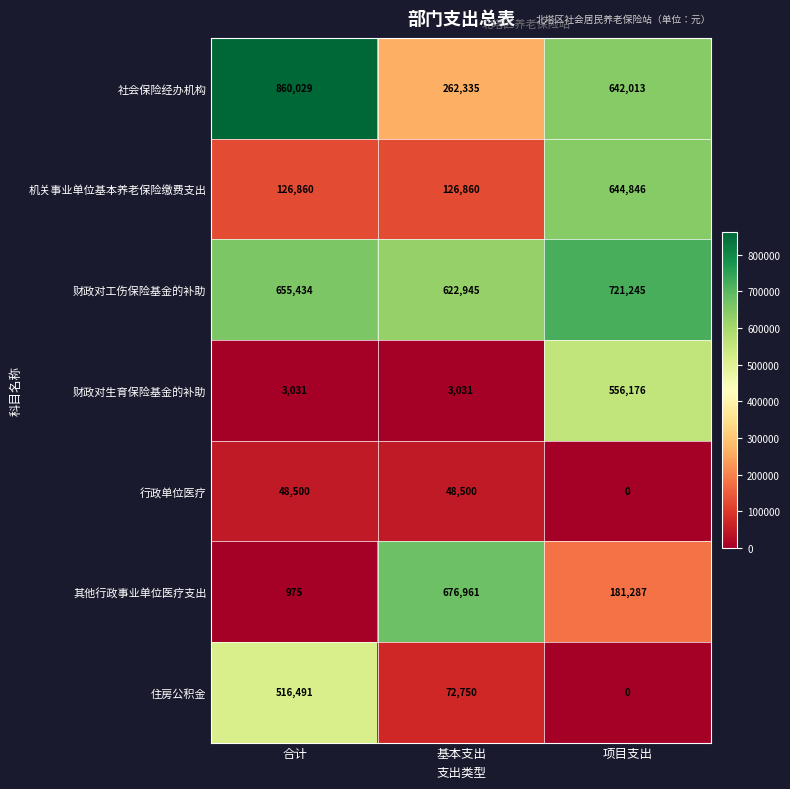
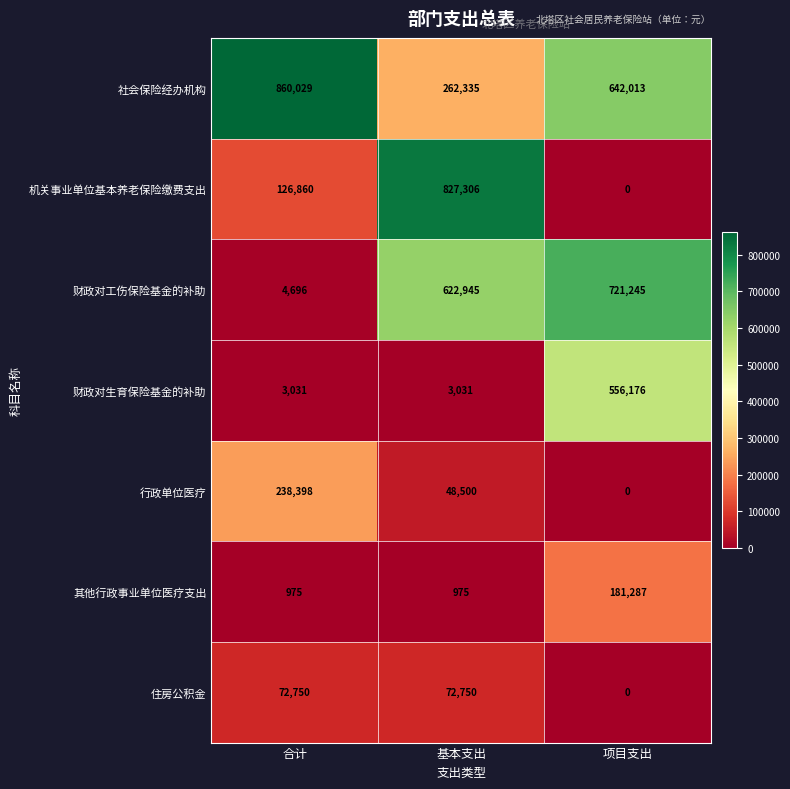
机关事业单位基本养老保险缴费支出, 基本支出: 126,860 -> 827,306
机关事业单位基本养老保险缴费支出, 项目支出: 644,846 -> 0
财政对工伤保险基金的补助, 合计: 655,434 -> 4,696
行政单位医疗, 合计: 48,500 -> 238,398
其他行政事业单位医疗支出, 基本支出: 676,961 -> 975
住房公积金, 合计: 516,491 -> 72,750
